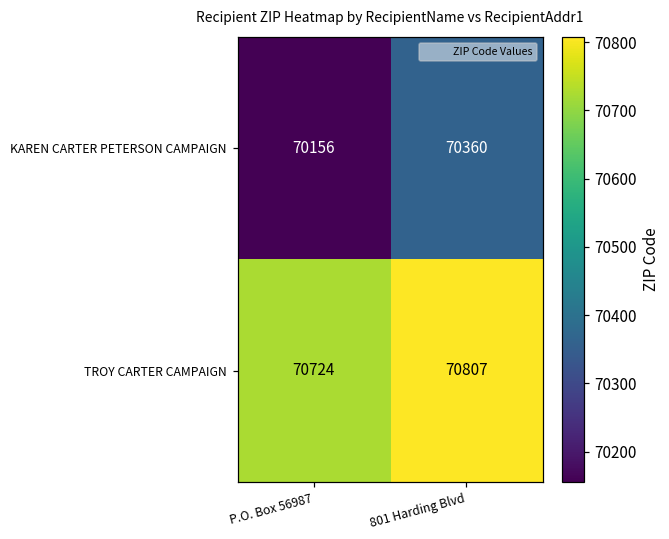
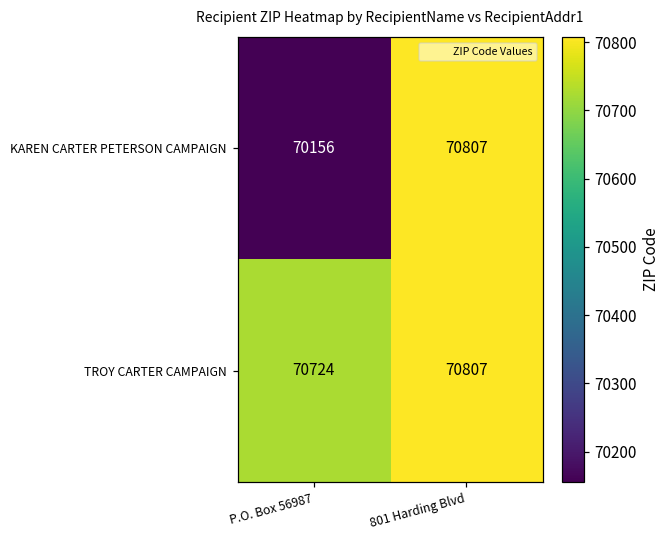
KAREN CARTER PETERSON CAMPAIGN, 801 Harding Blvd: 70360 -> 70807
